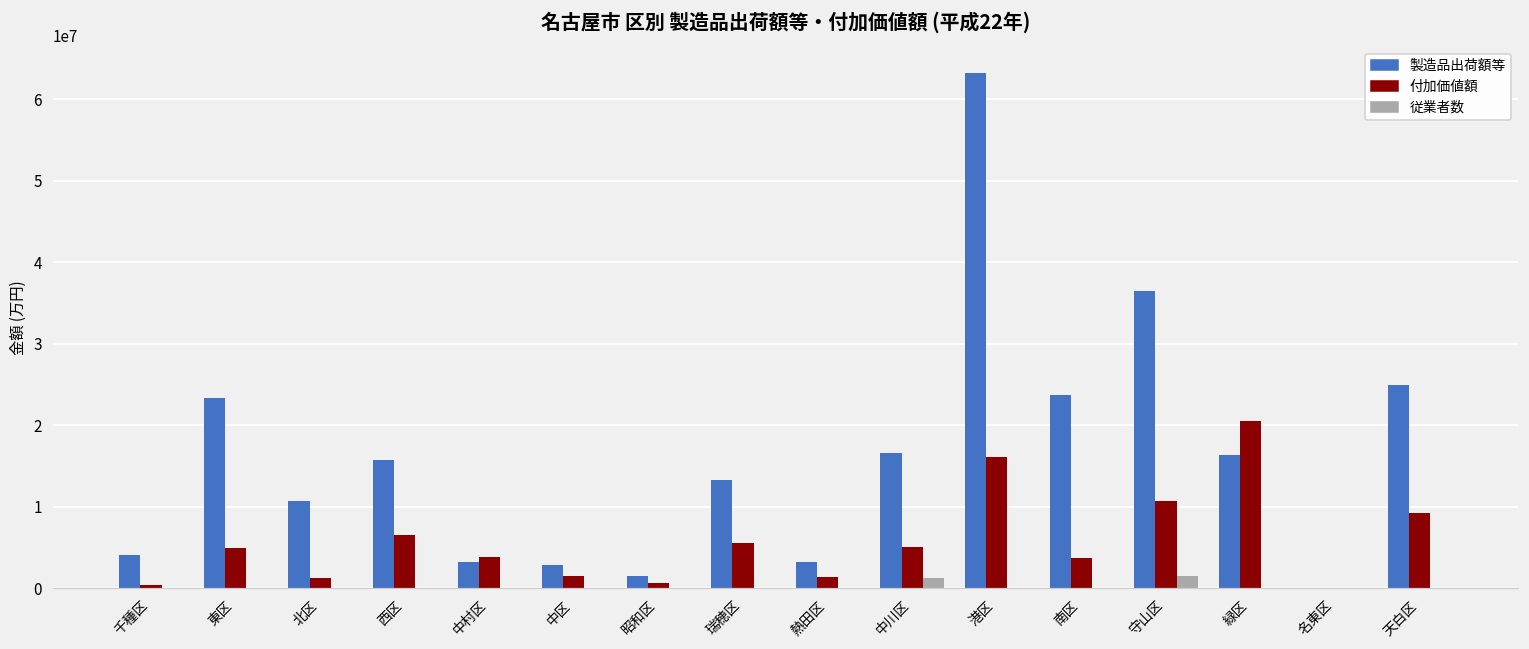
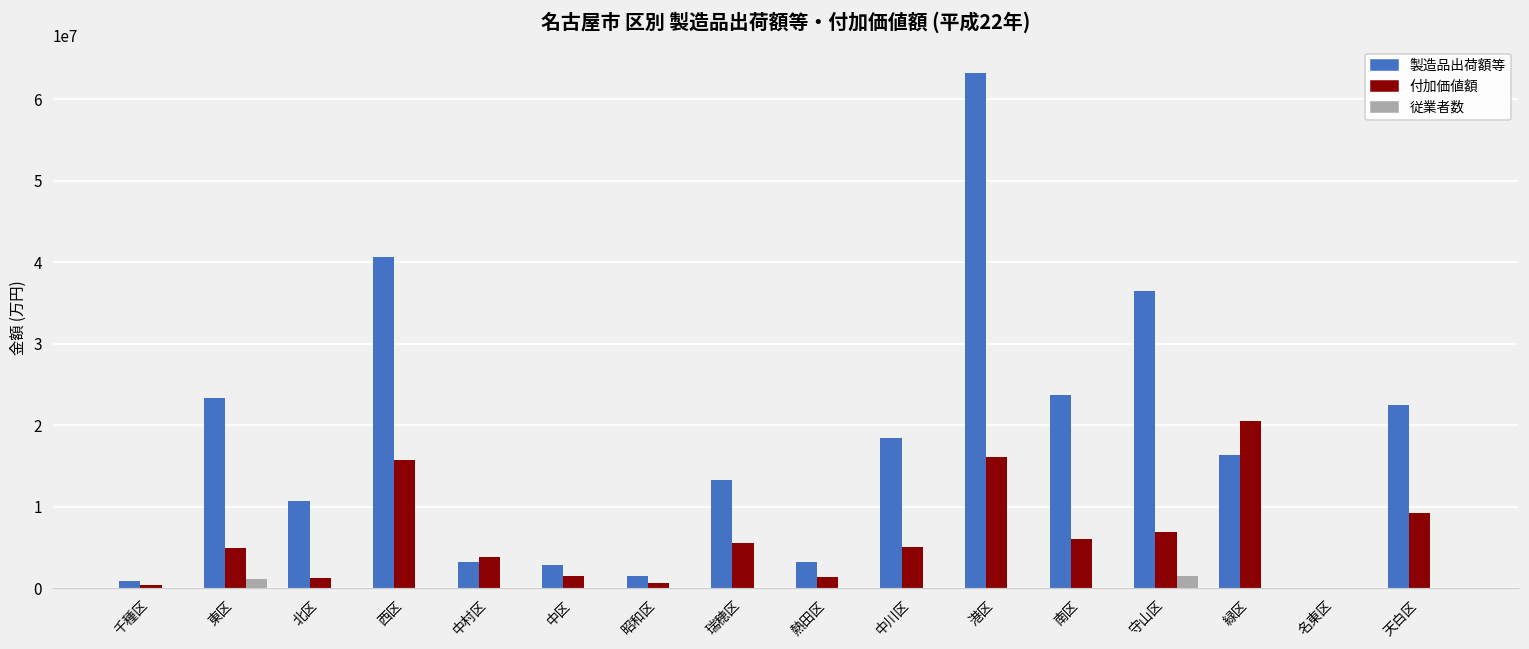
製造品出荷額等, 千種区: 4000000 -> 1000000
従業者数, 東区: 0 -> 1000000
製造品出荷額等, 西区: 16000000 -> 41000000
付加価値額, 西区: 7000000 -> 16000000
製造品出荷額等, 中川区: 17000000 -> 18000000
従業者数, 中川区: 1000000 -> 0
付加価値額, 南区: 4000000 -> 6000000
付加価値額, 守山区: 11000000 -> 7000000
製造品出荷額等, 天白区: 25000000 -> 23000000
